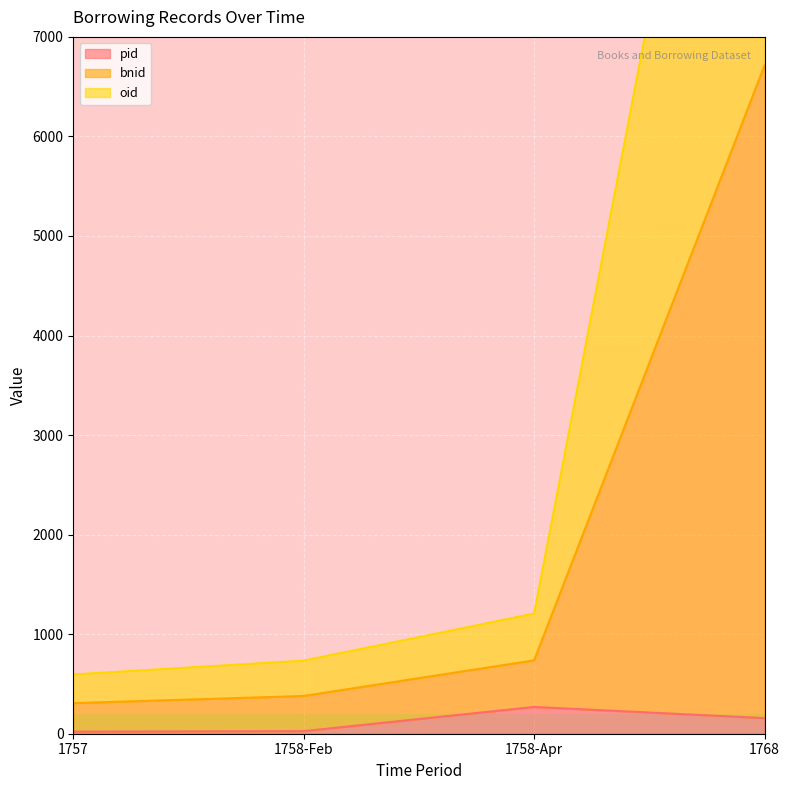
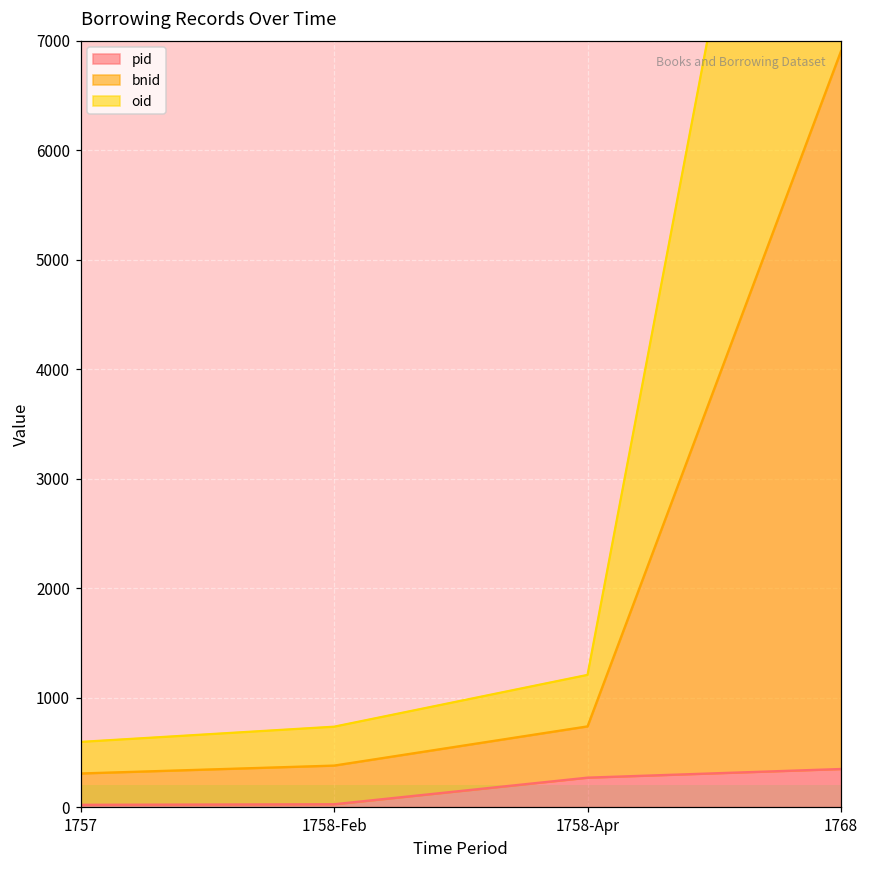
pid, 1768: 200 -> 300
